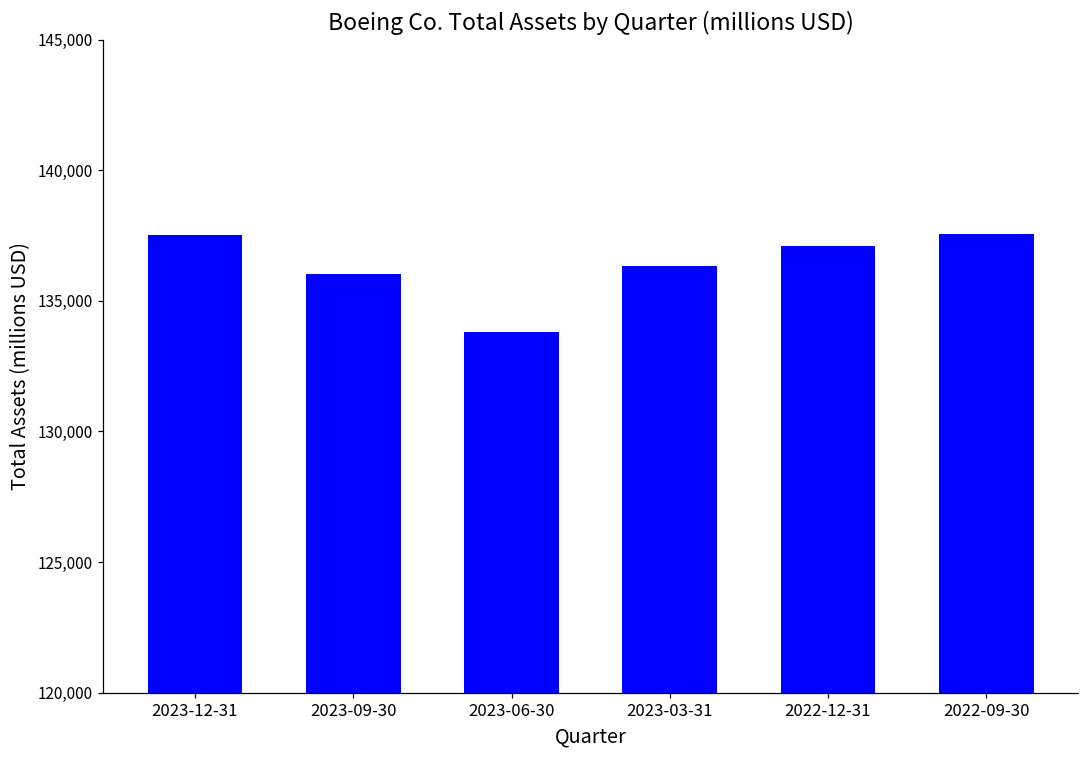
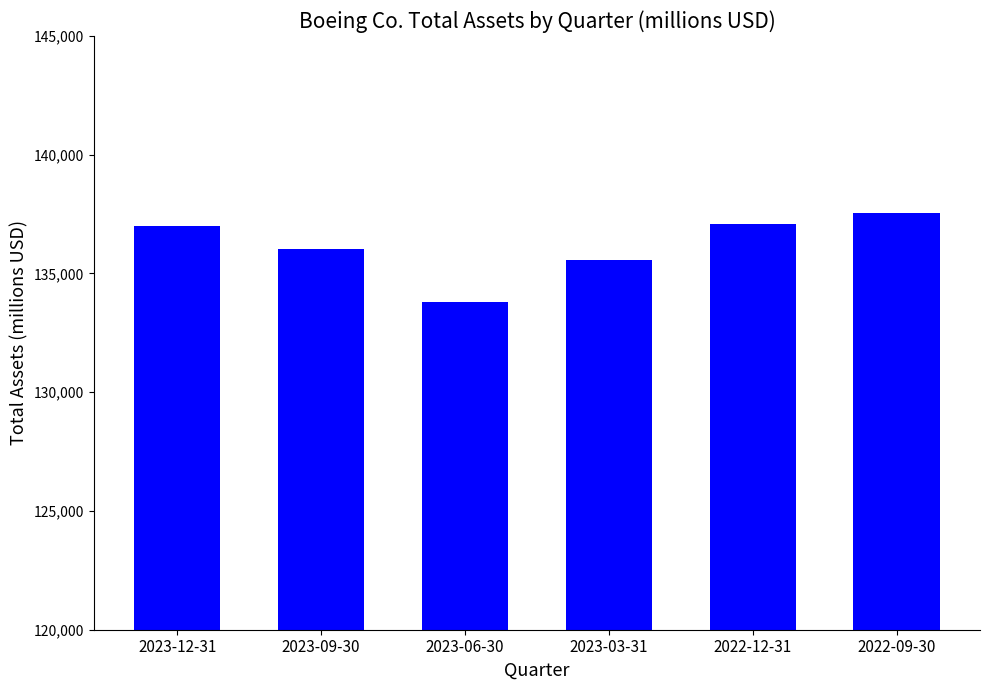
2023-12-31: 137,500 -> 137,000
2023-03-31: 136,300 -> 135,600
